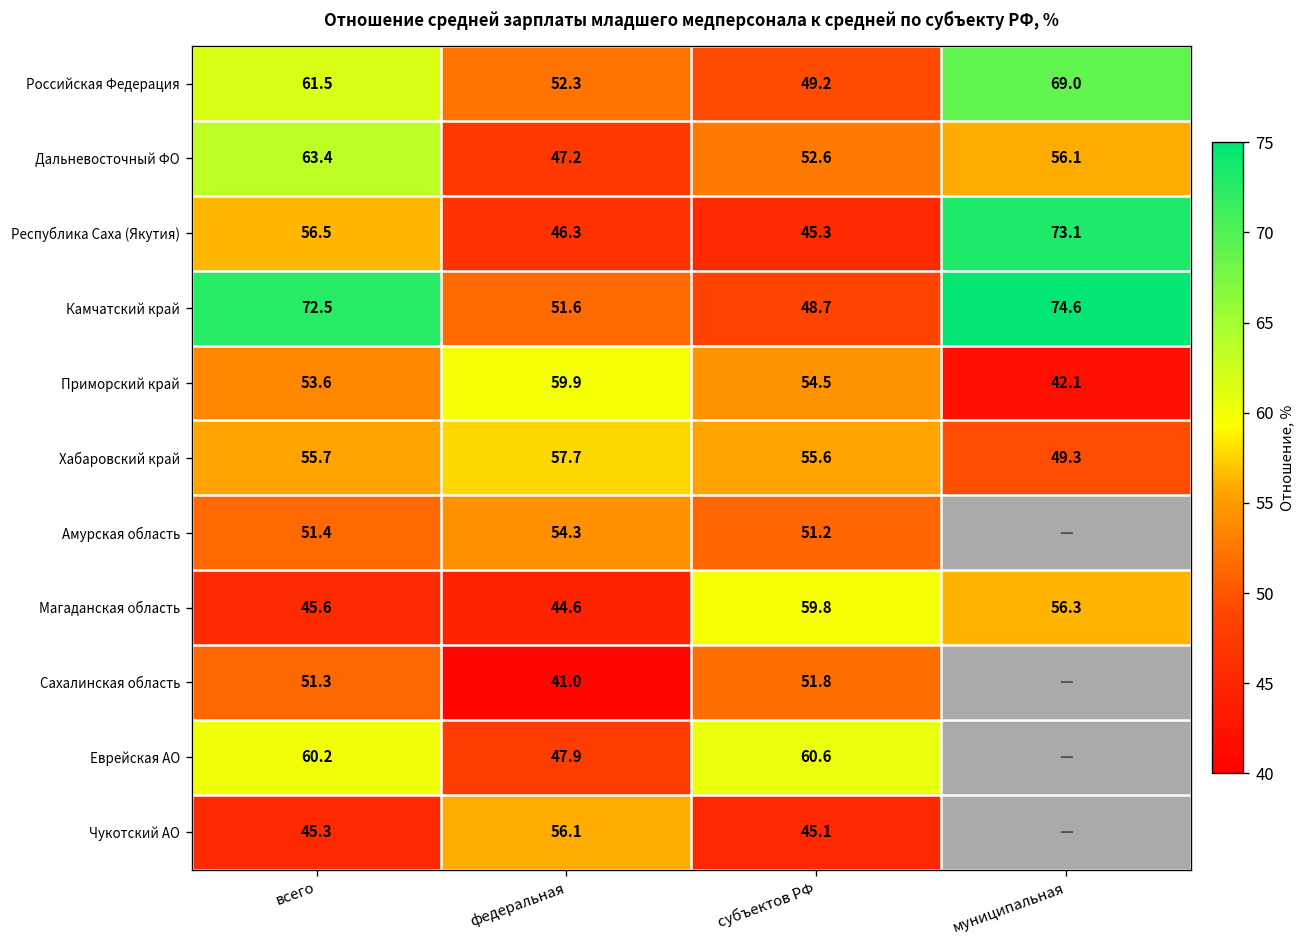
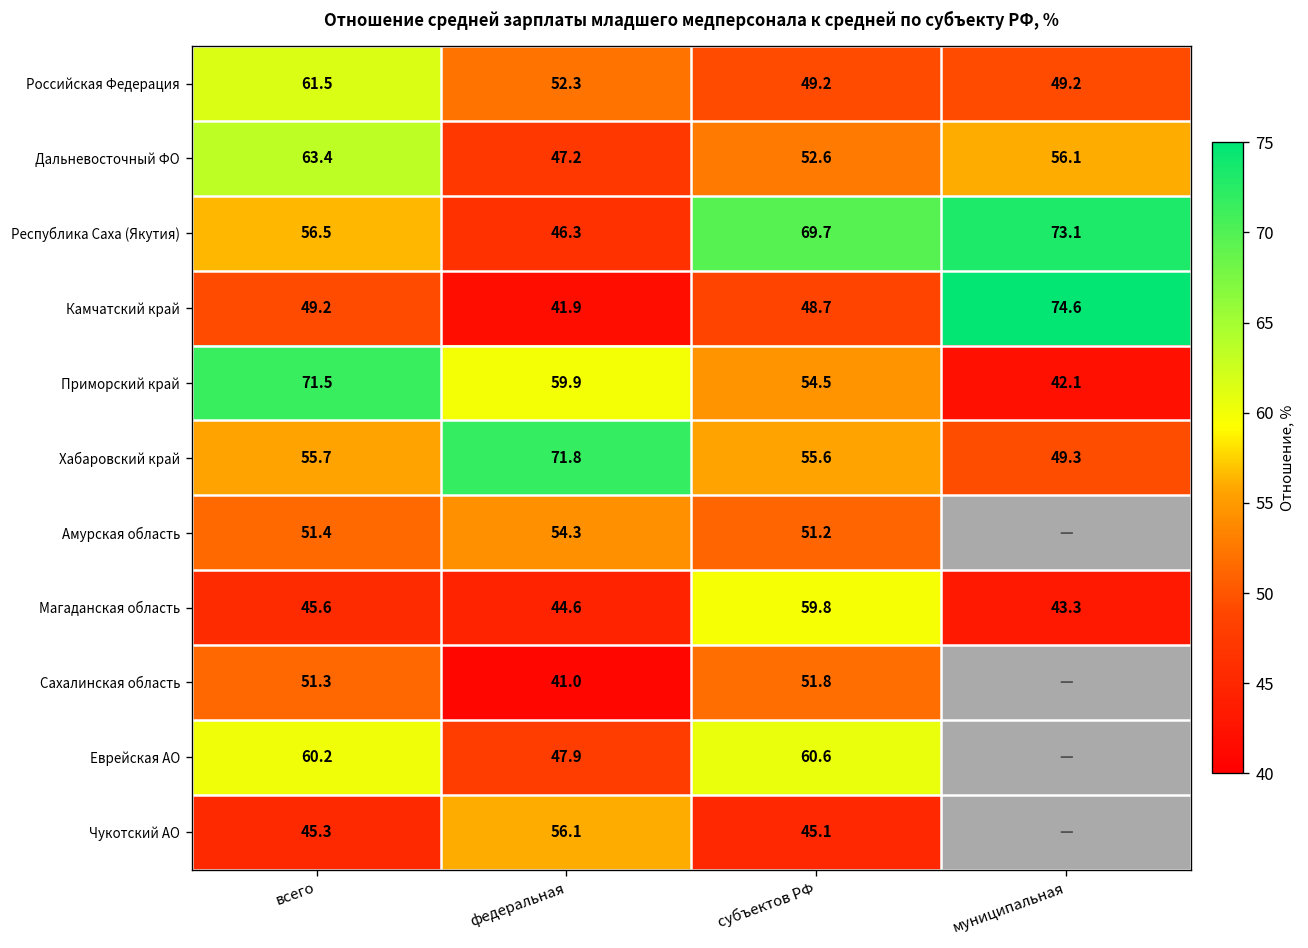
Российская Федерация, муниципальная: 69.0 -> 49.2
Республика Саха (Якутия), субъектов РФ: 45.3 -> 69.7
Камчатский край, всего: 72.5 -> 49.2
Камчатский край, федеральная: 51.6 -> 41.9
Приморский край, всего: 53.6 -> 71.5
Хабаровский край, федеральная: 57.7 -> 71.8
Магаданская область, муниципальная: 56.3 -> 43.3
